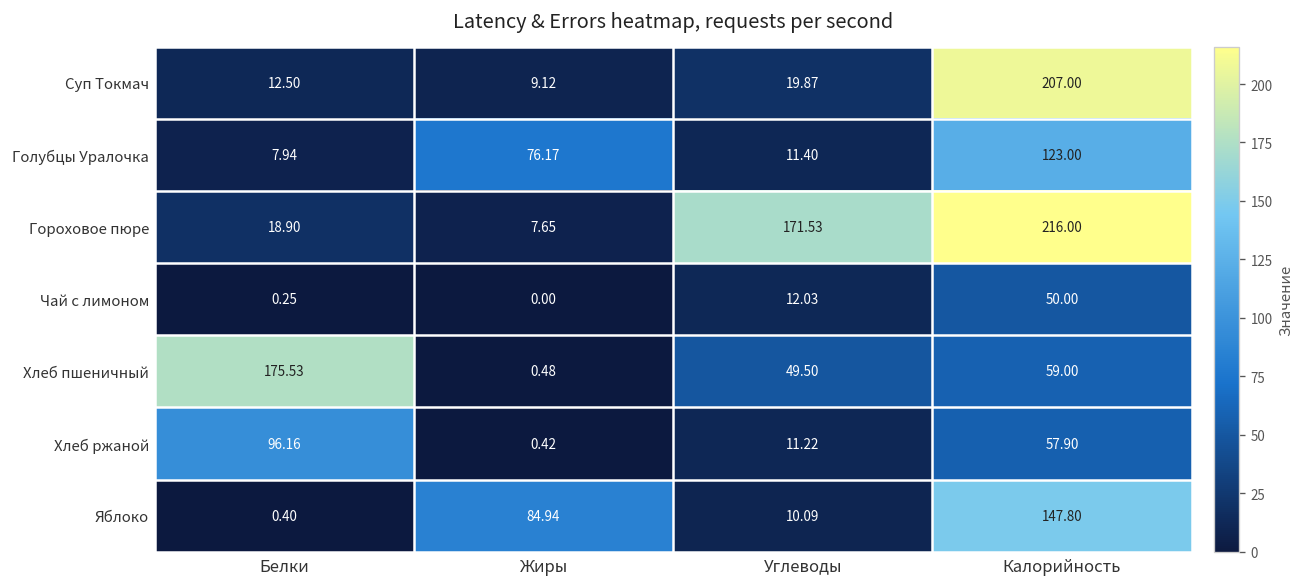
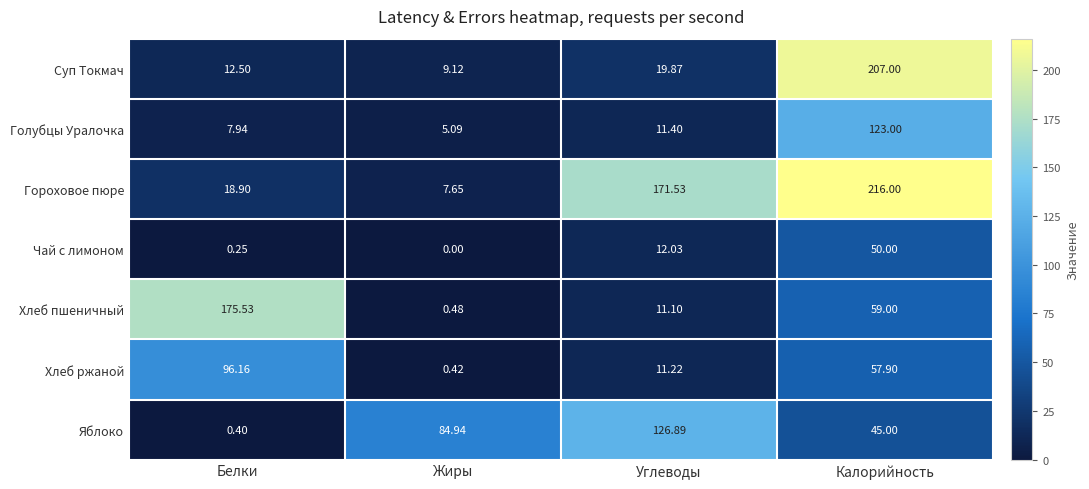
Голубцы Уралочка, Жиры: 76.17 -> 5.09
Хлеб пшеничный, Углеводы: 49.50 -> 11.10
Яблоко, Углеводы: 10.09 -> 126.89
Яблоко, Калорийность: 147.80 -> 45.00
